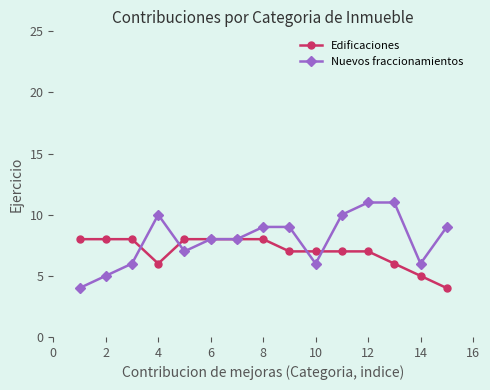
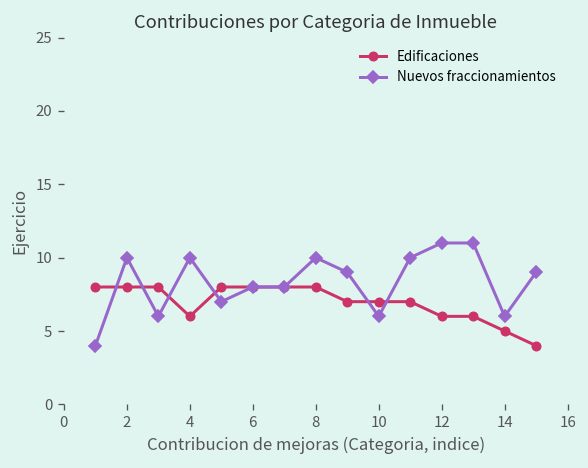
Nuevos fraccionamientos, 2: 5 -> 10
Nuevos fraccionamientos, 8: 9 -> 10
Edificaciones, 12: 7 -> 6
